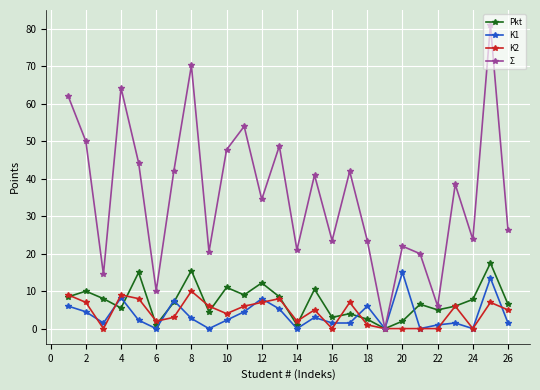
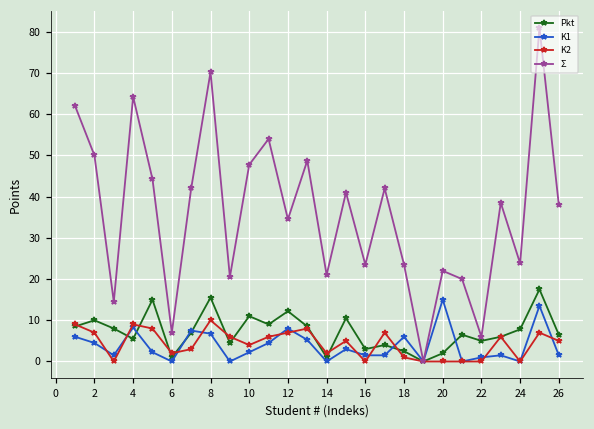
Σ, 6: 10 -> 7
K1, 8: 3 -> 7
Σ, 26: 26 -> 38
